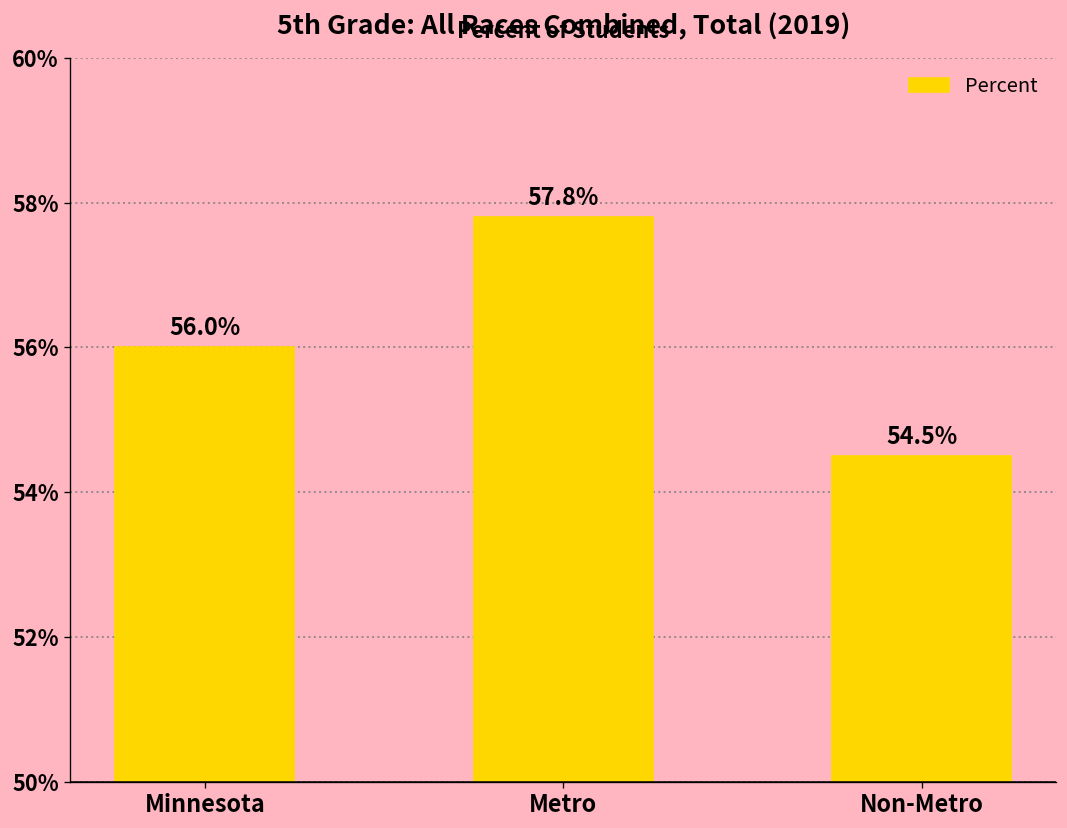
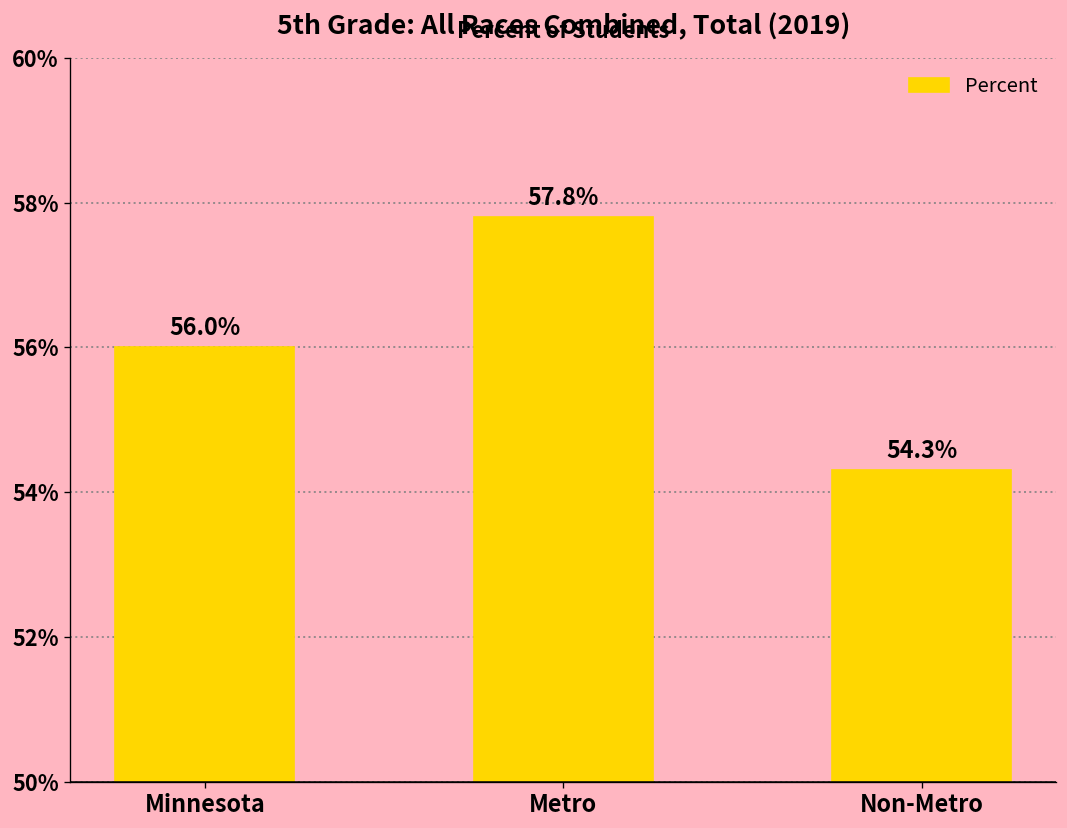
Non-Metro: 54.5% -> 54.3%
